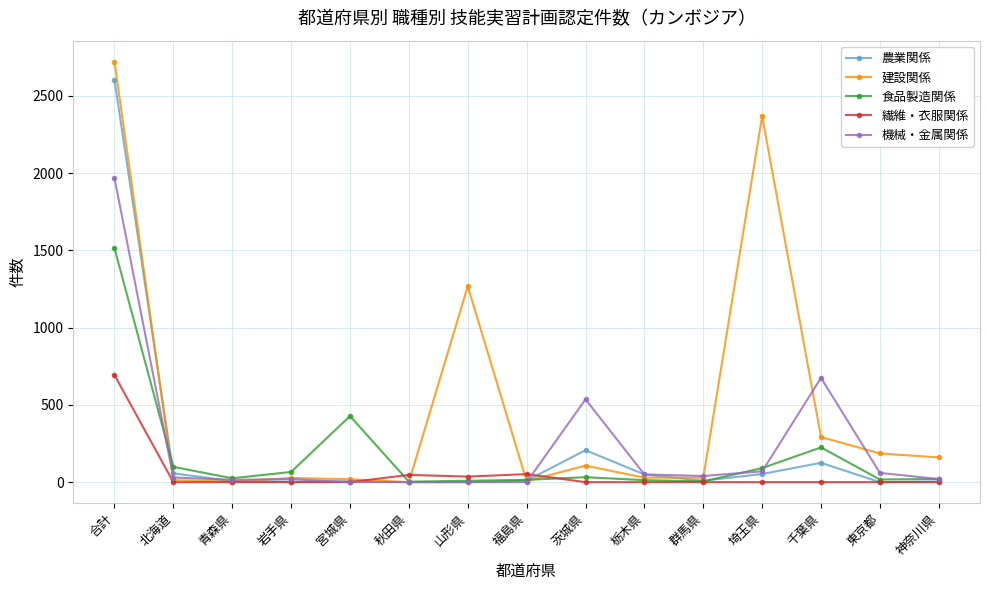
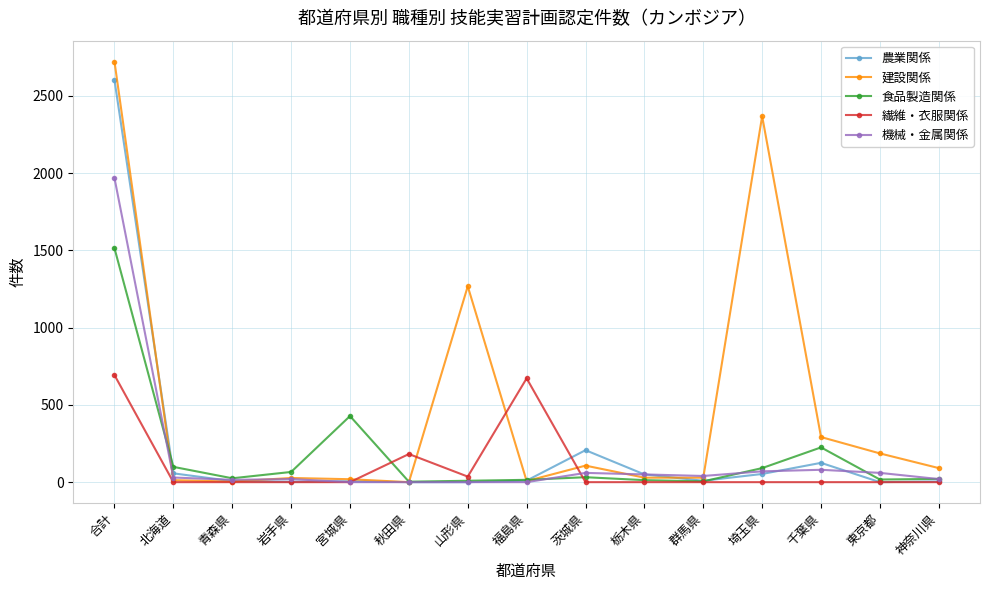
繊維・衣服関係, 秋田県: 50 -> 180
繊維・衣服関係, 福島県: 50 -> 670
機械・金属関係, 茨城県: 540 -> 60
機械・金属関係, 千葉県: 680 -> 80
建設関係, 神奈川県: 160 -> 90
